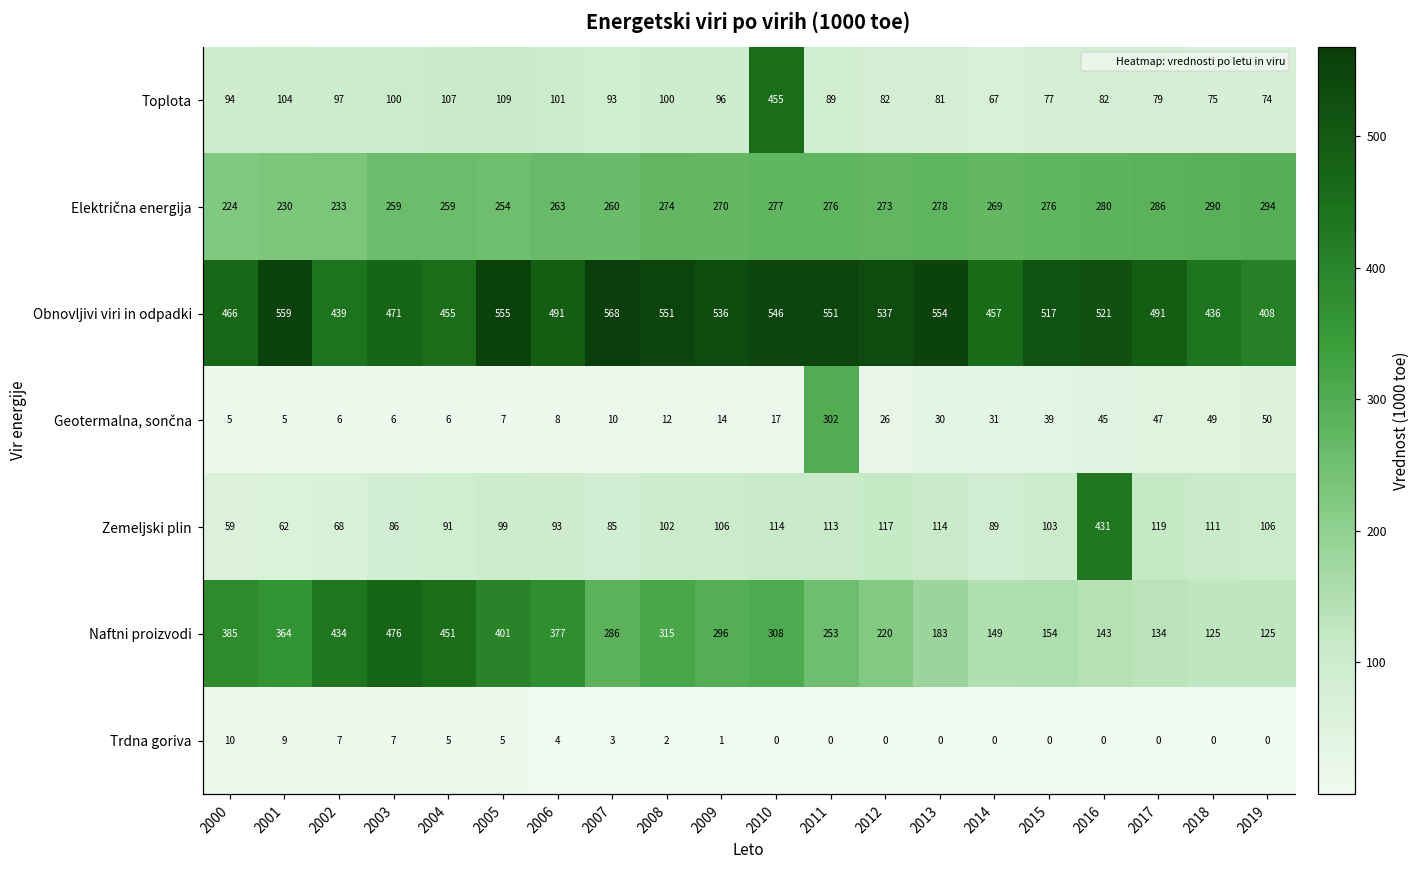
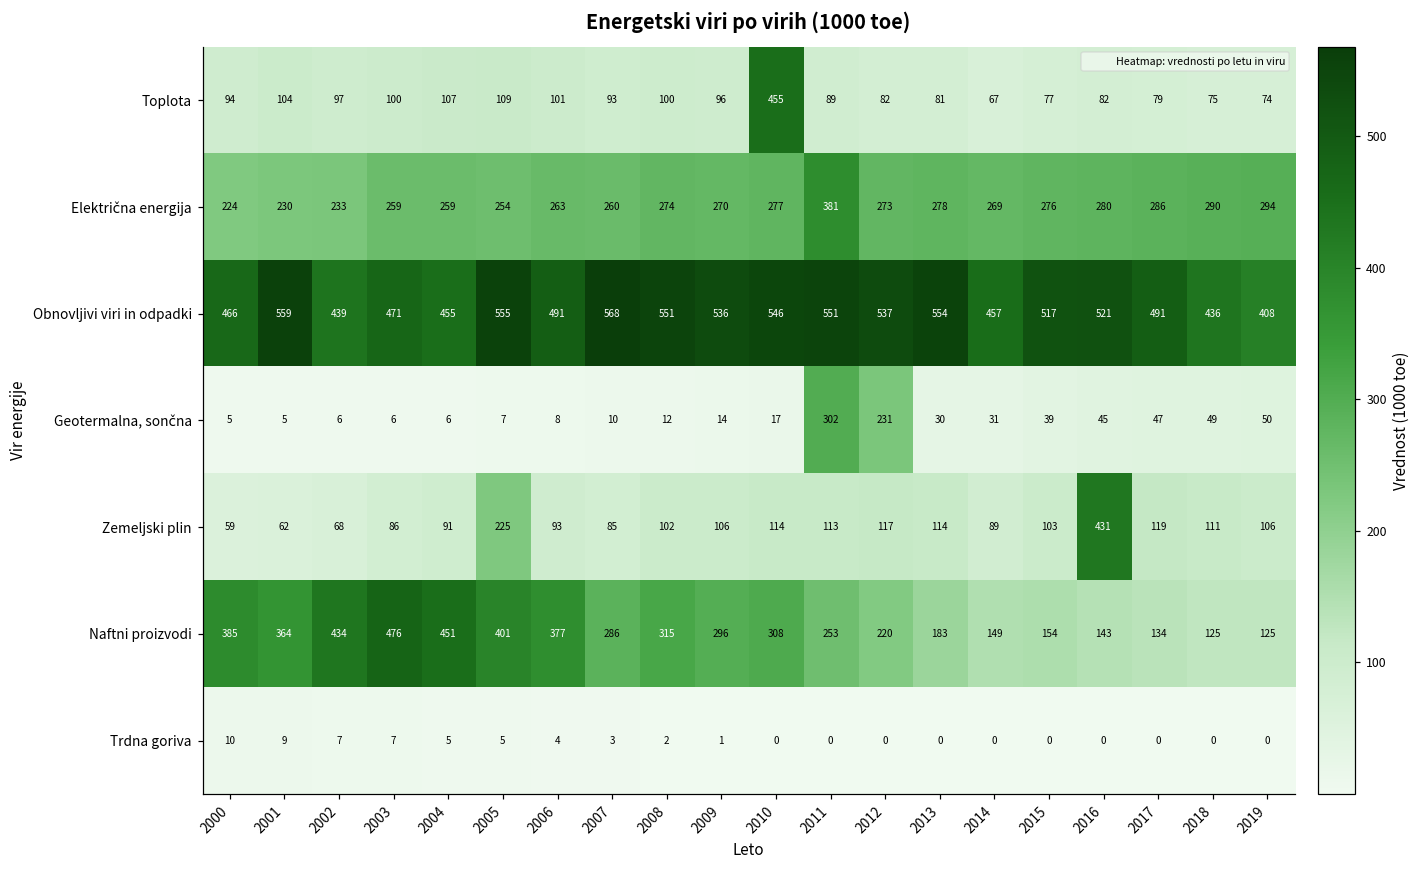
Električna energija, 2011: 276 -> 381
Geotermalna, sončna, 2012: 26 -> 231
Zemeljski plin, 2005: 99 -> 225
